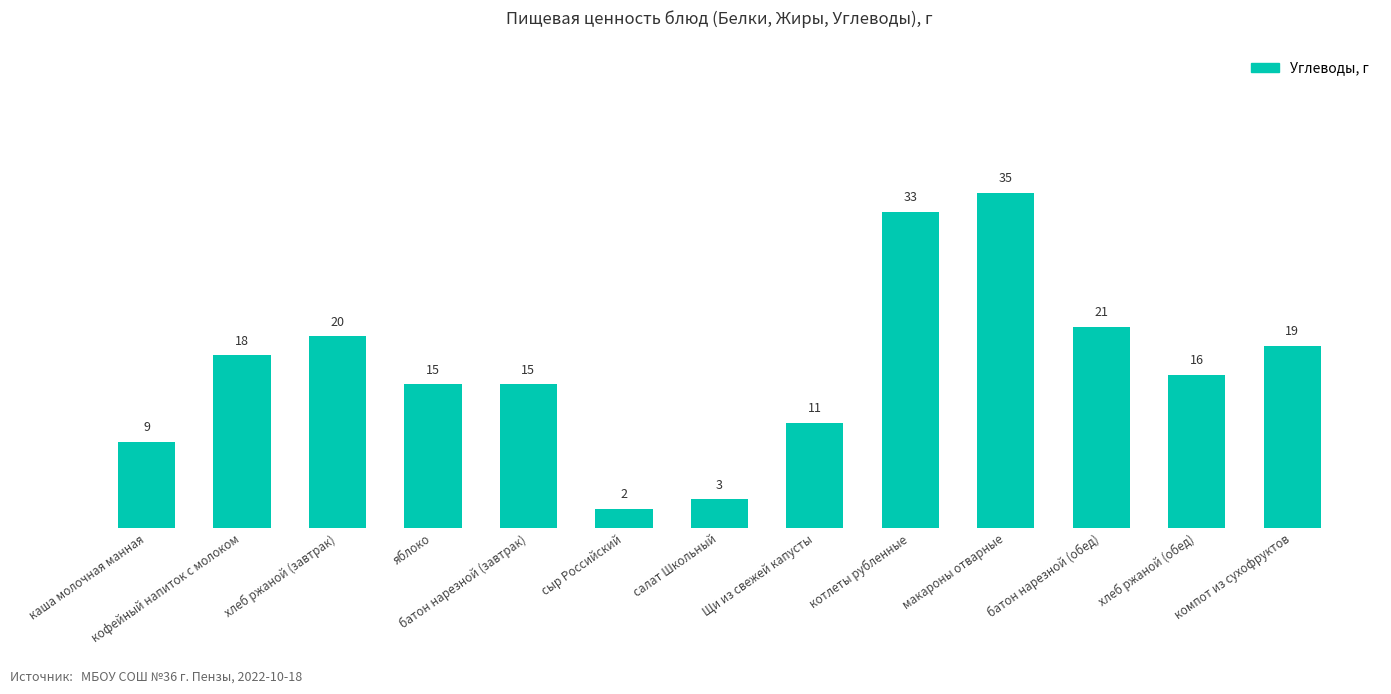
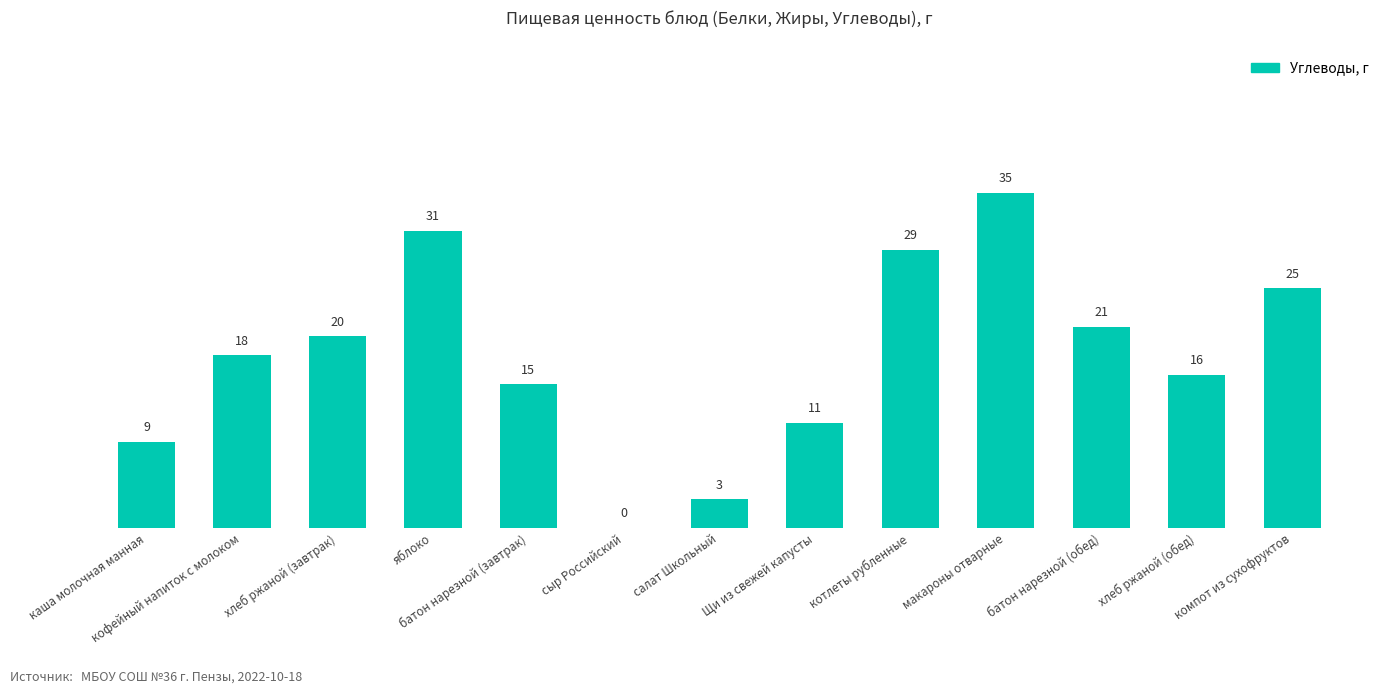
яблоко: 15 -> 31
сыр Российский: 2 -> 0
котлеты рубленные: 33 -> 29
компот из сухофруктов: 19 -> 25
